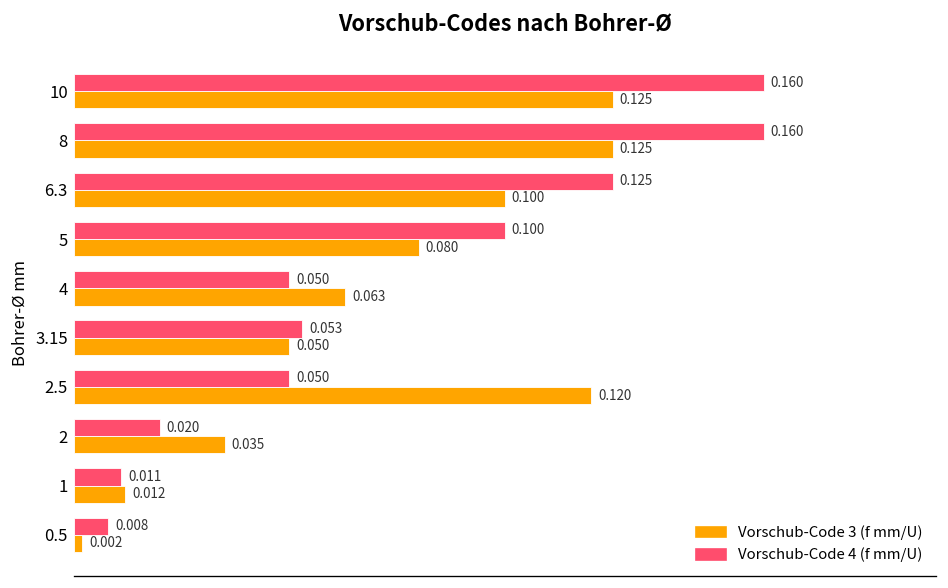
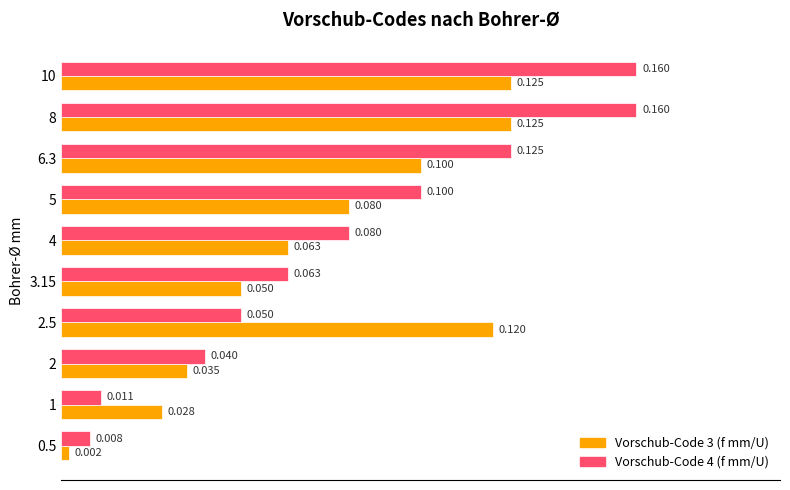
Vorschub-Code 4 (f mm/U), 4: 0.050 -> 0.080
Vorschub-Code 4 (f mm/U), 3.15: 0.053 -> 0.063
Vorschub-Code 4 (f mm/U), 2: 0.020 -> 0.040
Vorschub-Code 3 (f mm/U), 1: 0.012 -> 0.028
